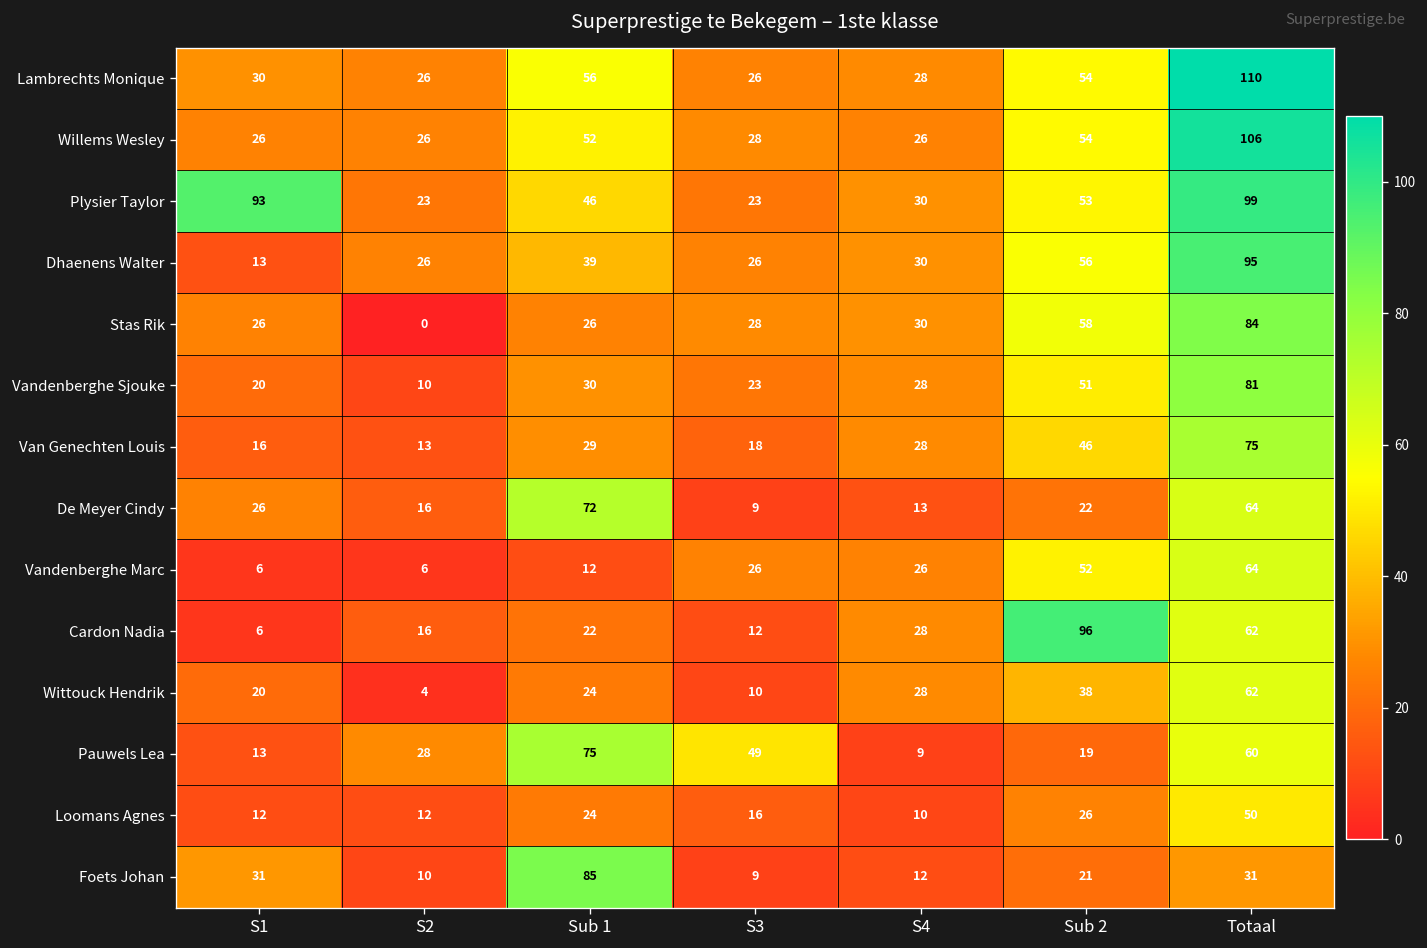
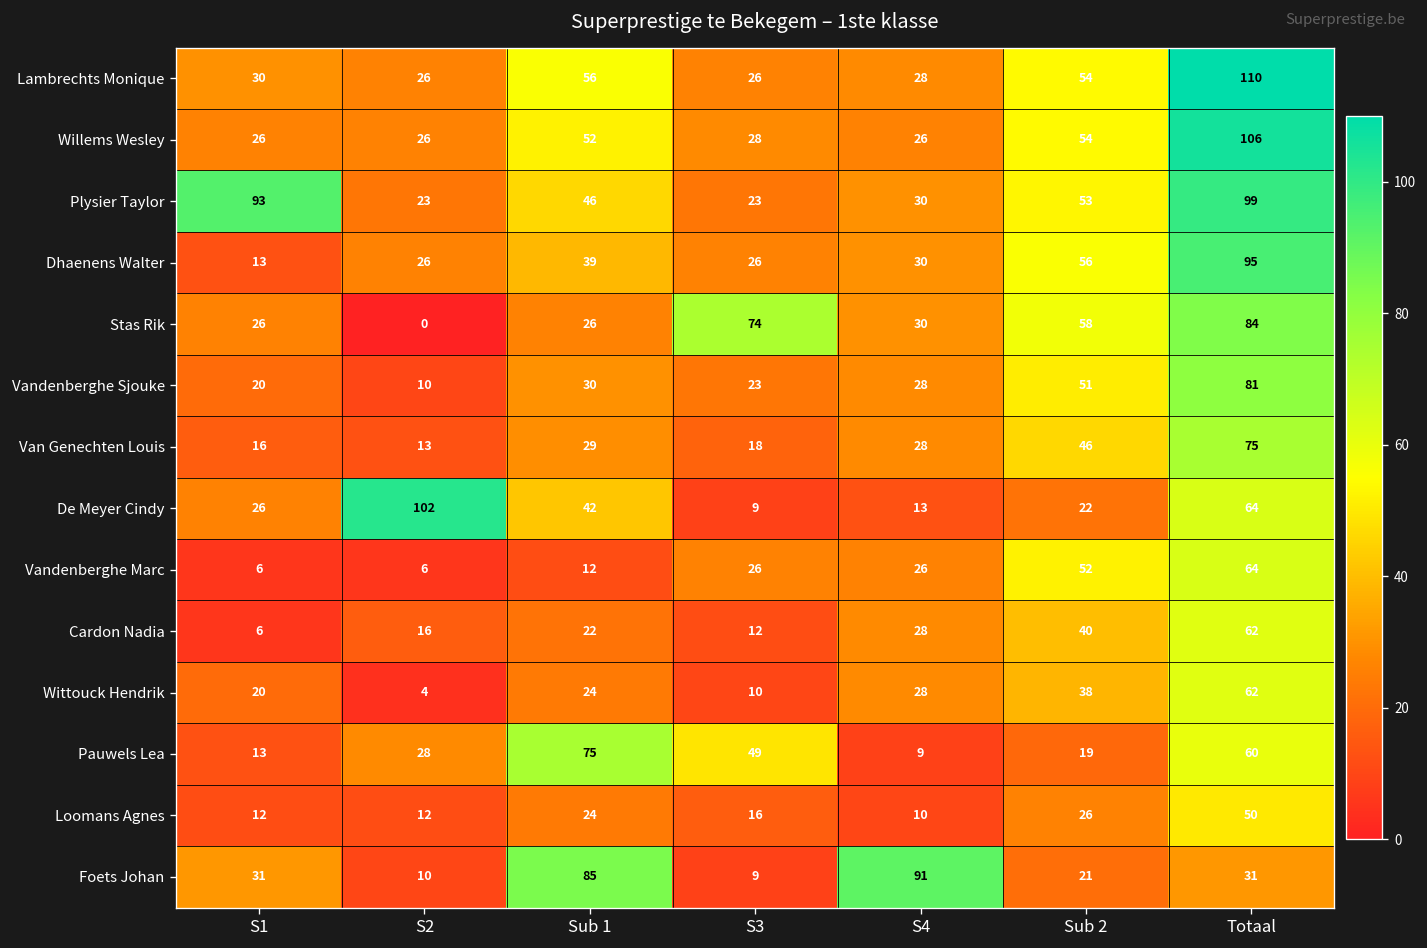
Stas Rik, S3: 28 -> 74
De Meyer Cindy, S2: 16 -> 102
De Meyer Cindy, Sub 1: 72 -> 42
Cardon Nadia, Sub 2: 96 -> 40
Foets Johan, S4: 12 -> 91
